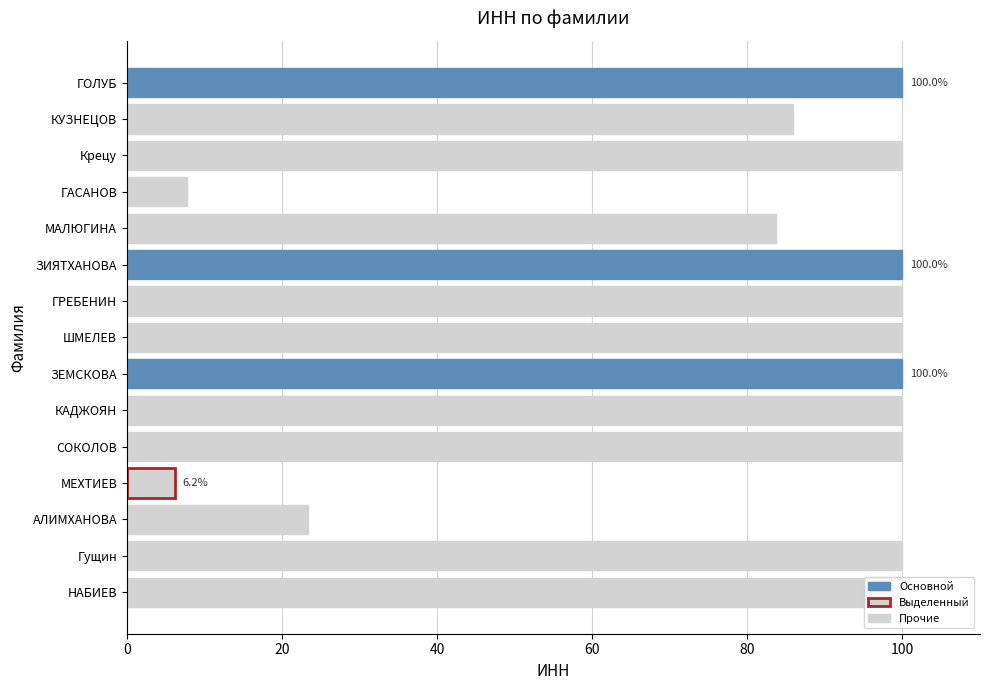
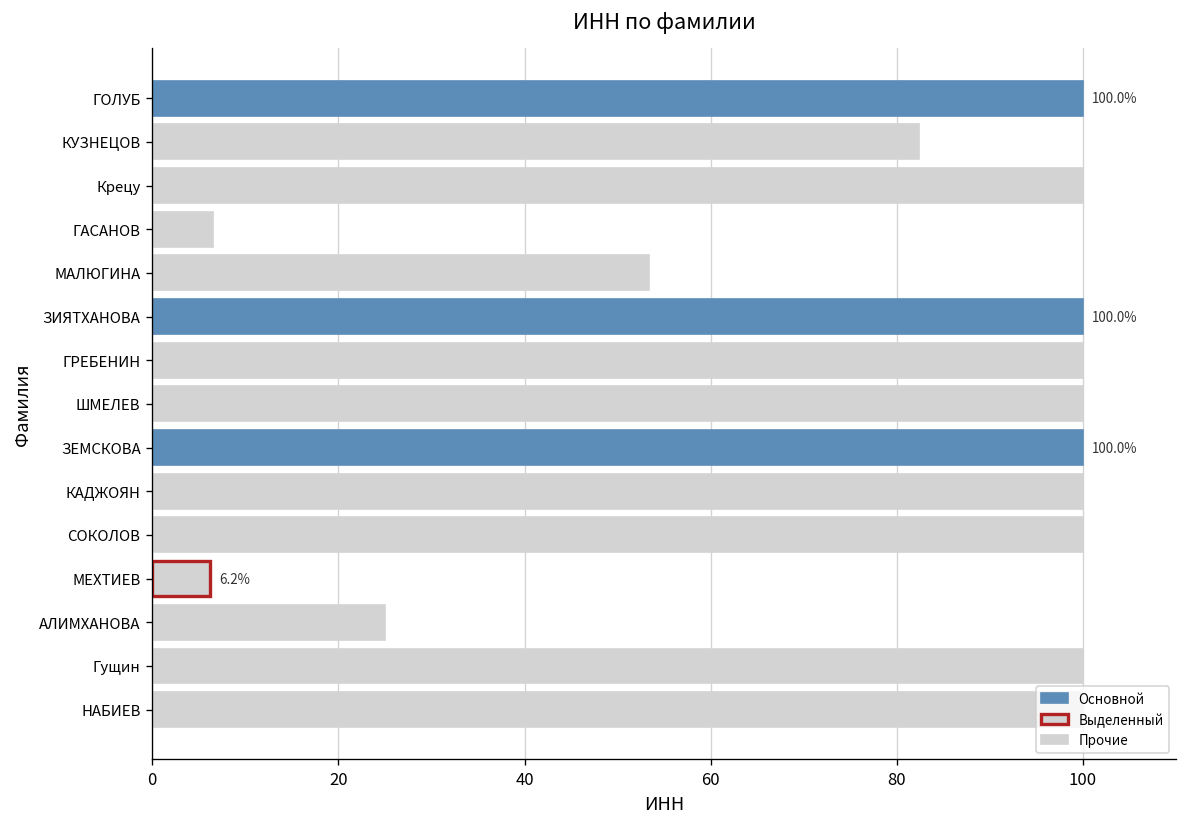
КУЗНЕЦОВ: 86 -> 82
ГАСАНОВ: 8 -> 7
МАЛЮГИНА: 84 -> 53
АЛИМХАНОВА: 23 -> 25
